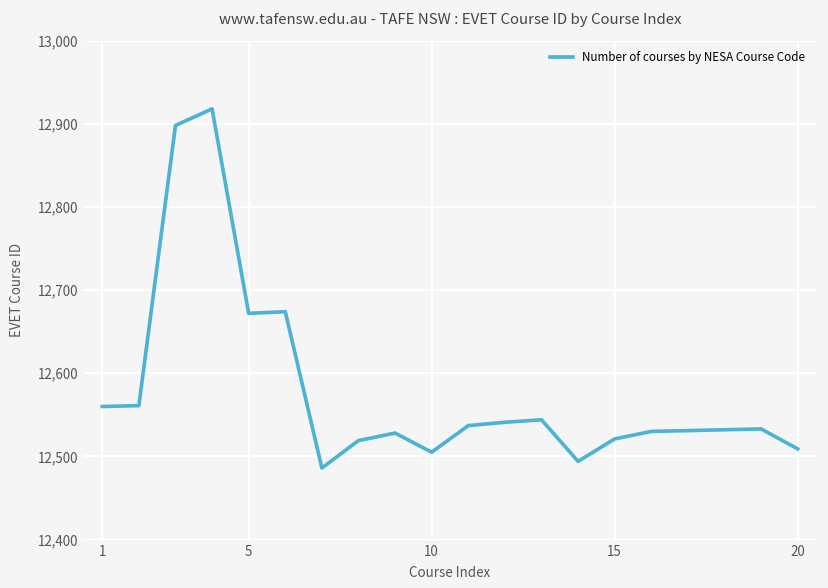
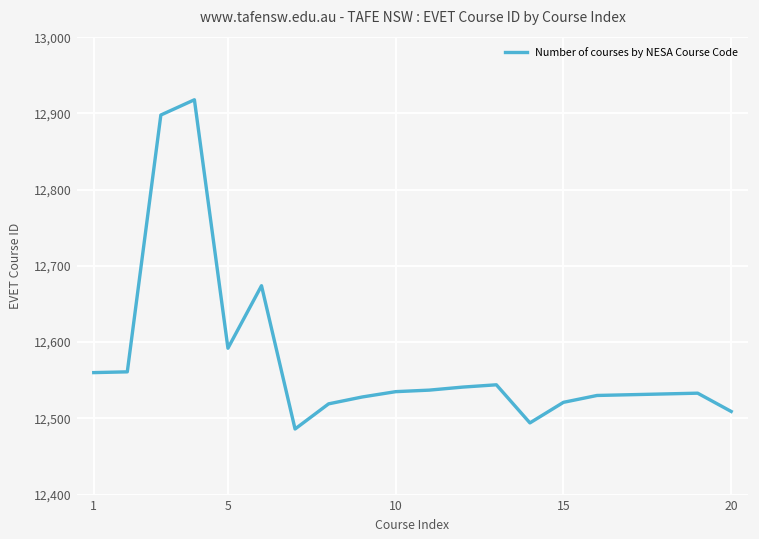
5: 12,670 -> 12,590
10: 12,510 -> 12,540
